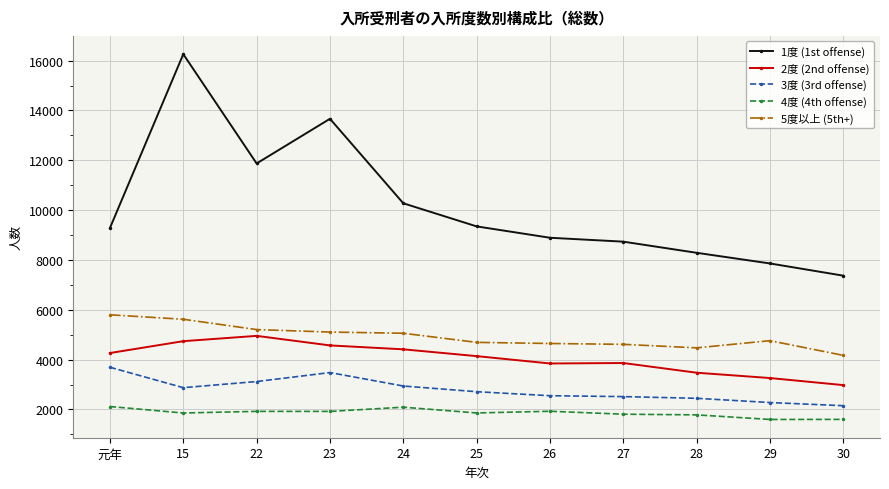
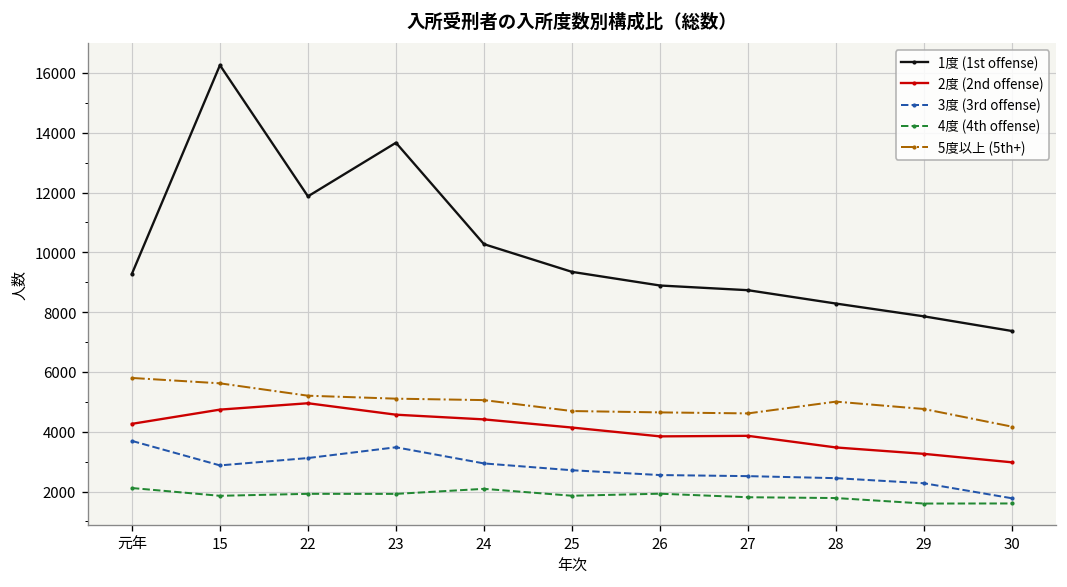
5度以上 (5th+), 28: 4500 -> 5000
3度 (3rd offense), 30: 2200 -> 1800
